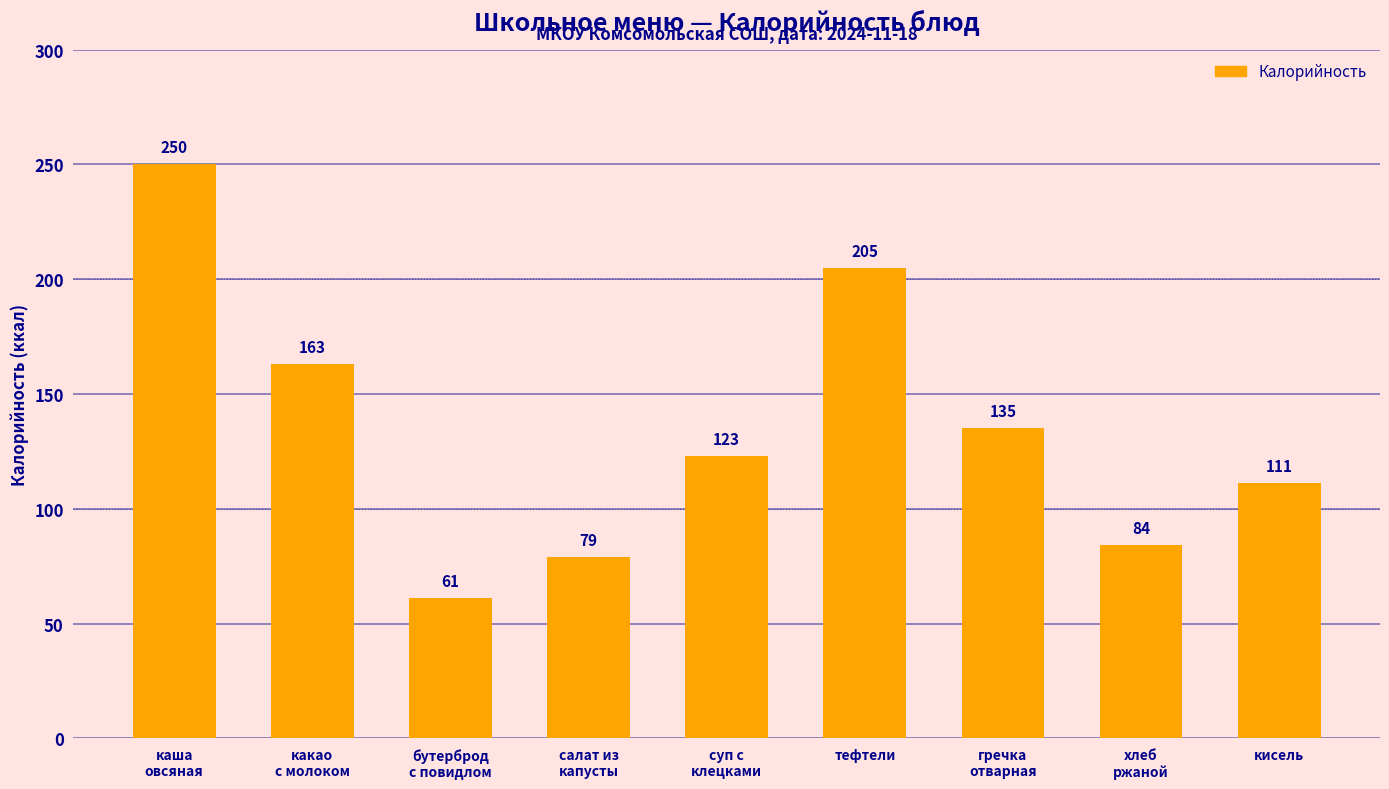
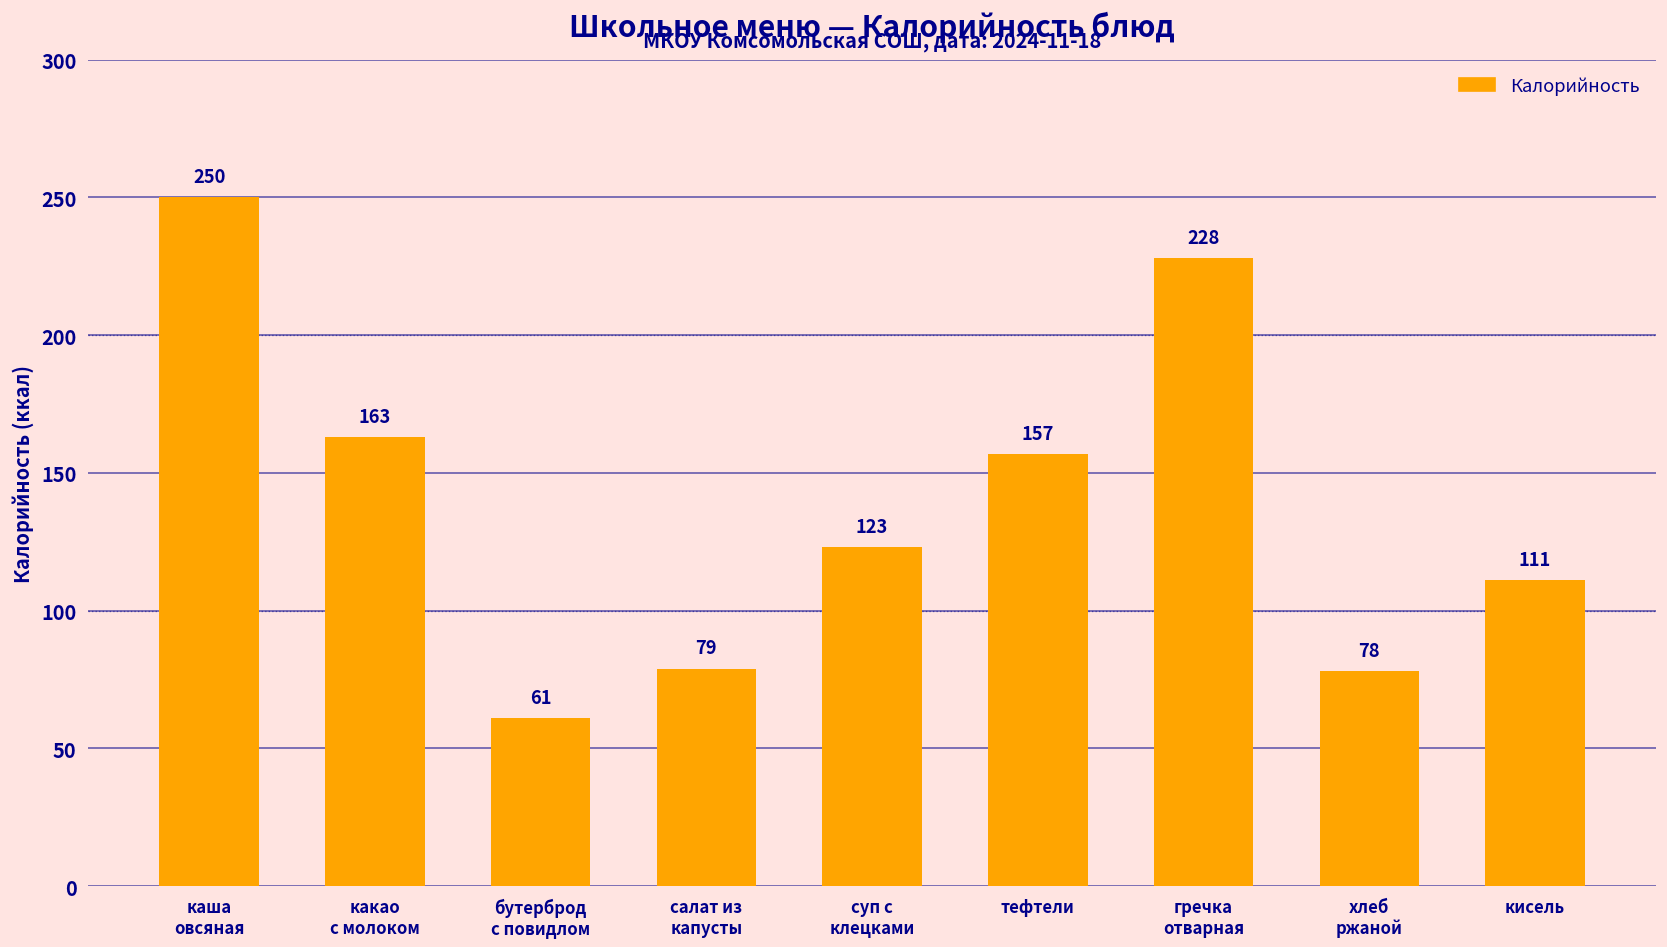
тефтели: 205 -> 157
гречка отварная: 135 -> 228
хлеб ржаной: 84 -> 78
